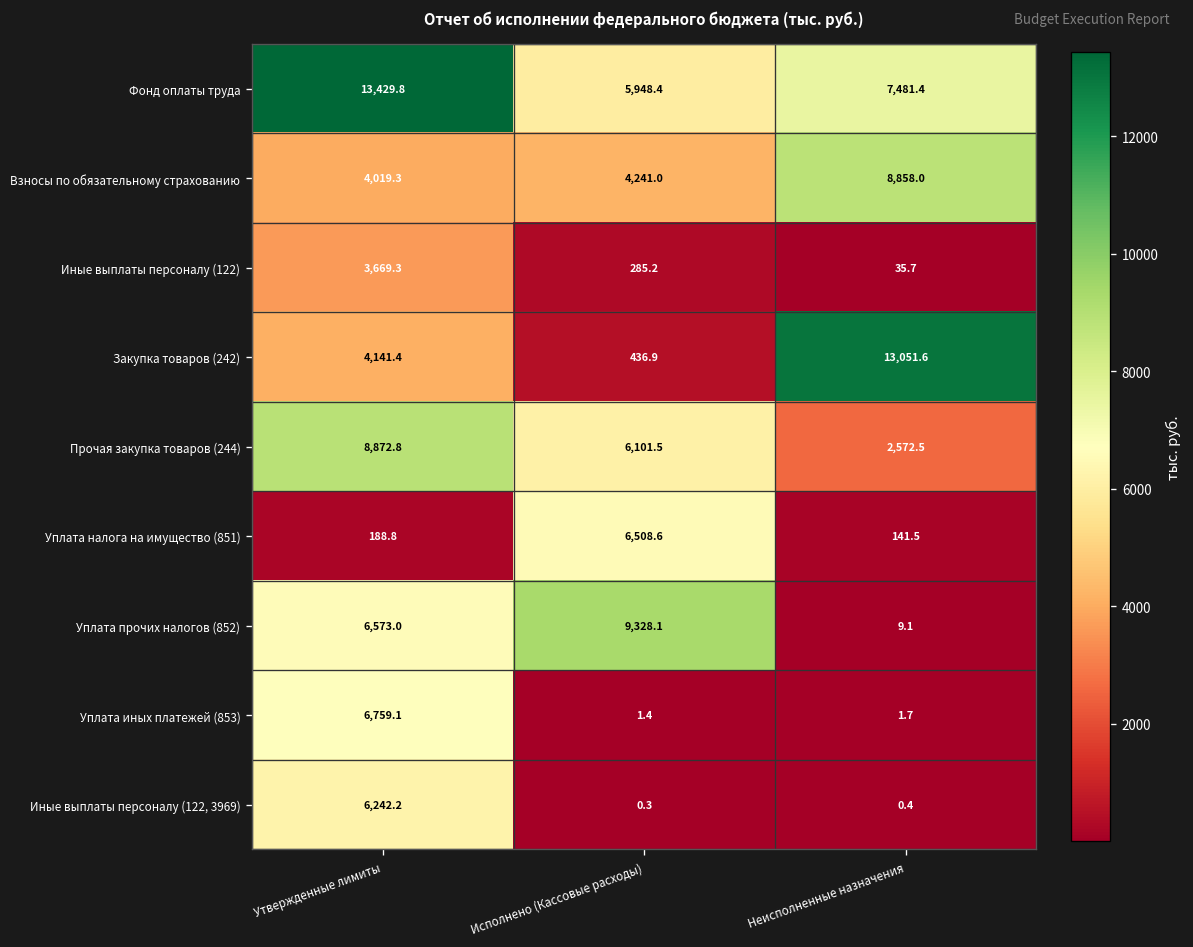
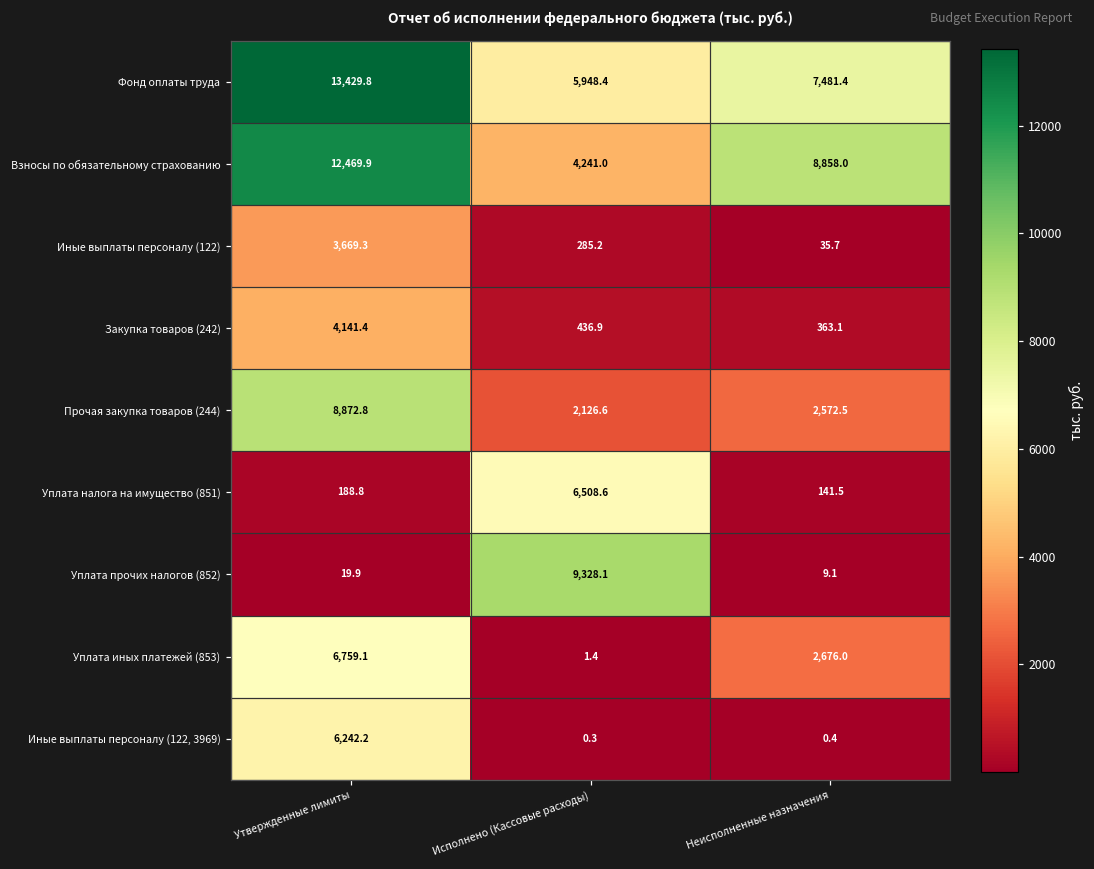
Взносы по обязательному страхованию, Утвержденные лимиты: 4,019.3 -> 12,469.9
Закупка товаров (242), Неисполненные назначения: 13,051.6 -> 363.1
Прочая закупка товаров (244), Исполнено (Кассовые расходы): 6,101.5 -> 2,126.6
Уплата прочих налогов (852), Утвержденные лимиты: 6,573.0 -> 19.9
Уплата иных платежей (853), Неисполненные назначения: 1.7 -> 2,676.0
